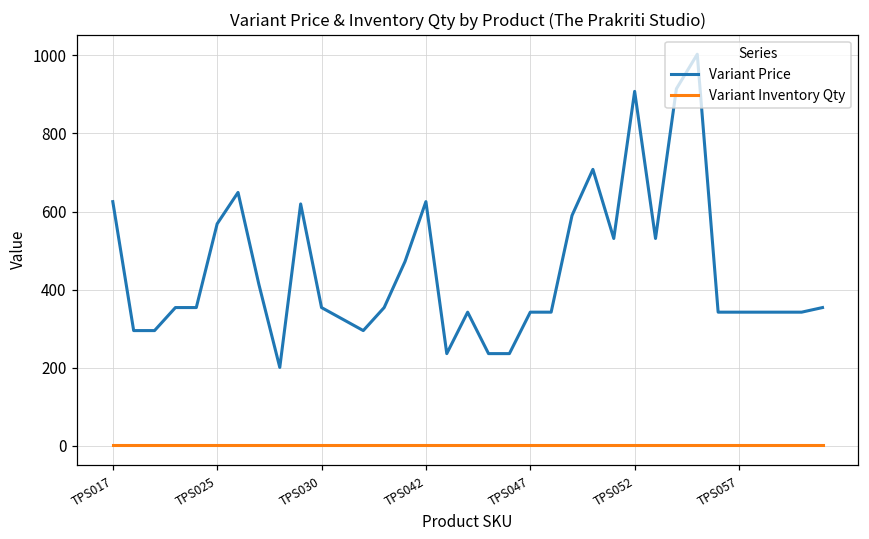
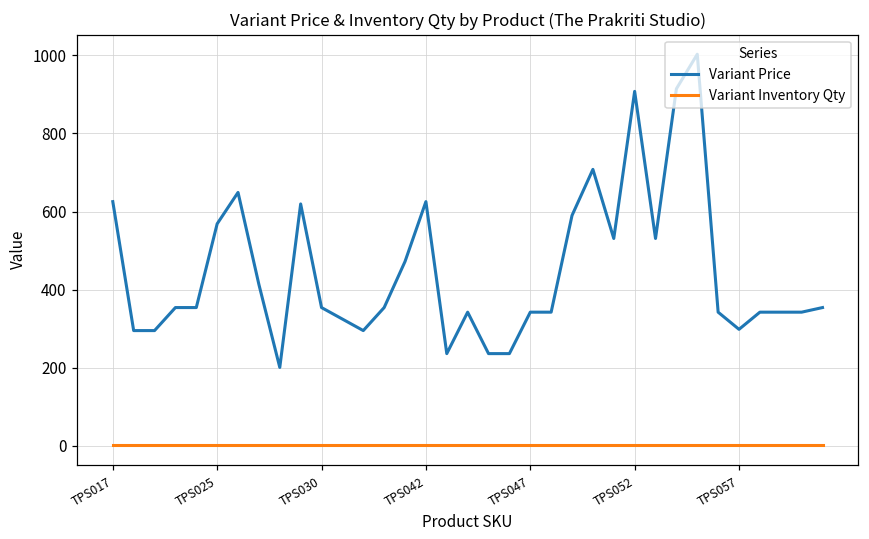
Variant Price, TPS057: 340 -> 300
